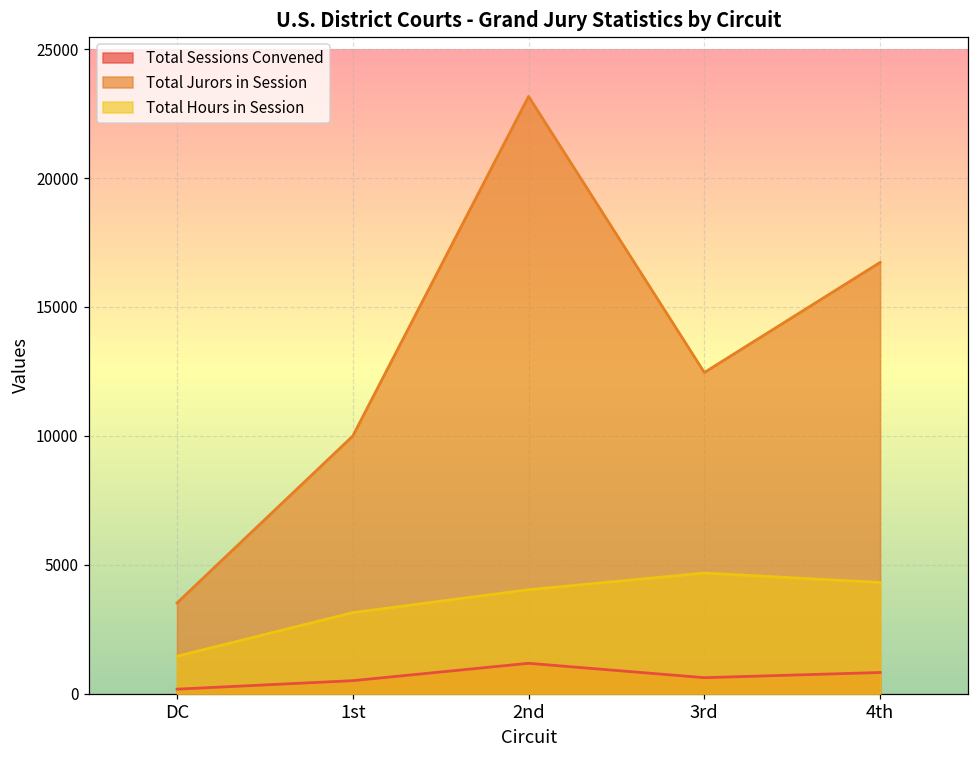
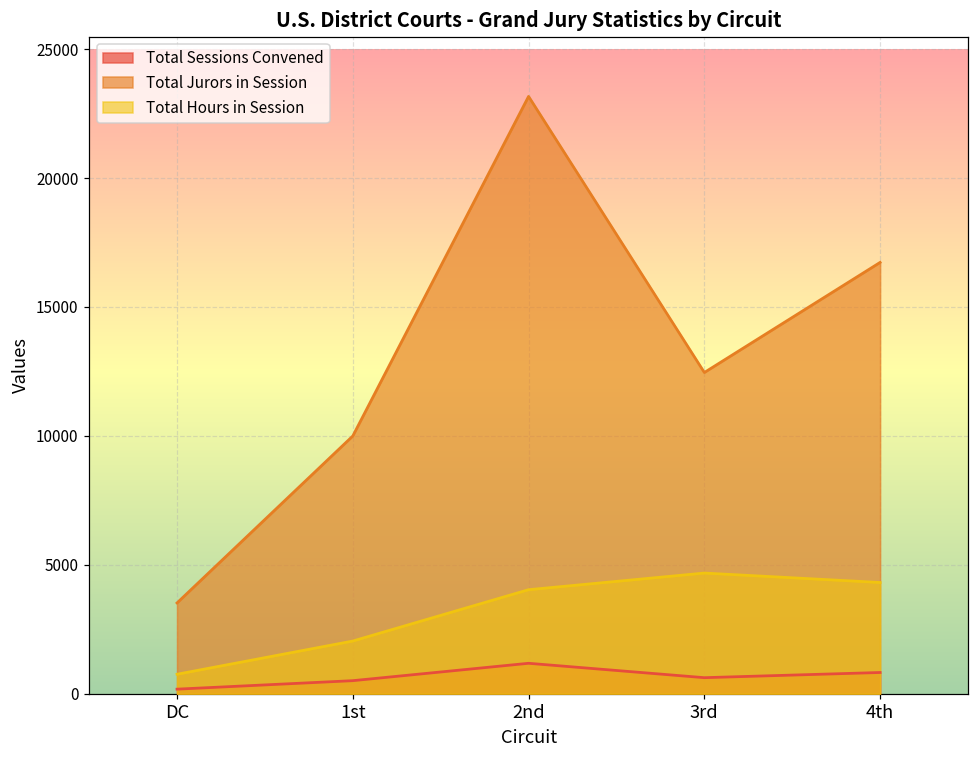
Total Hours in Session, DC: 1500 -> 800
Total Hours in Session, 1st: 3100 -> 2000
